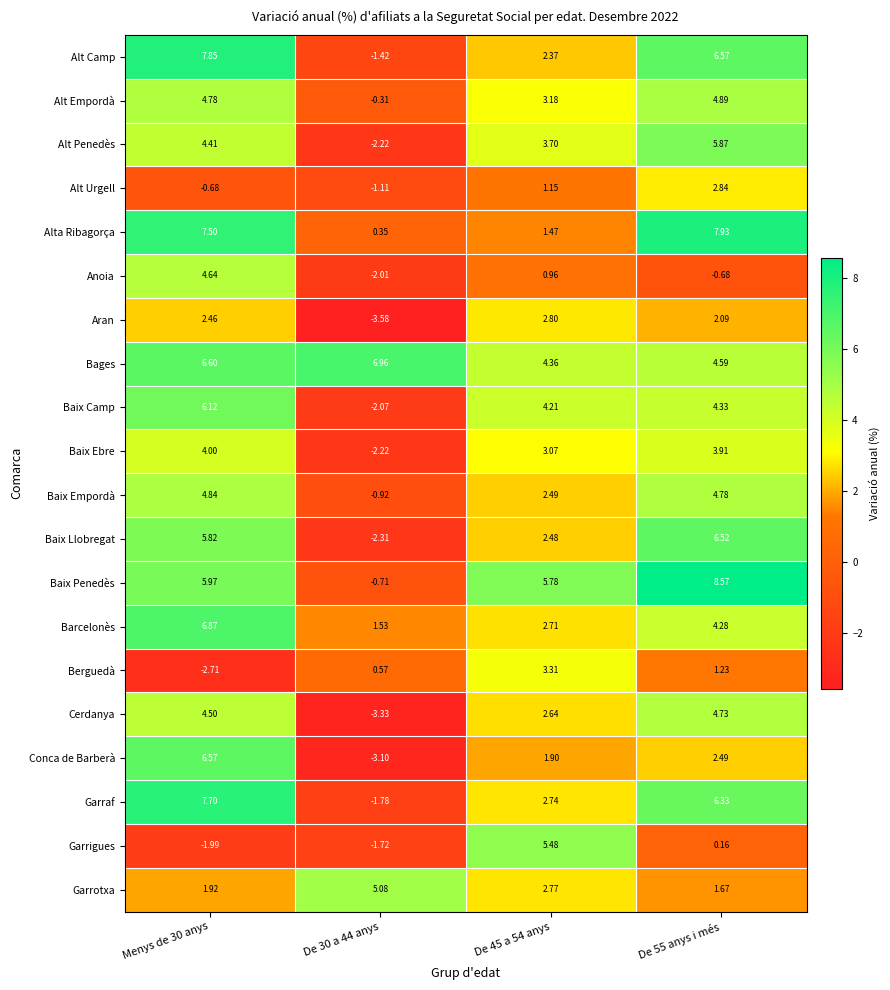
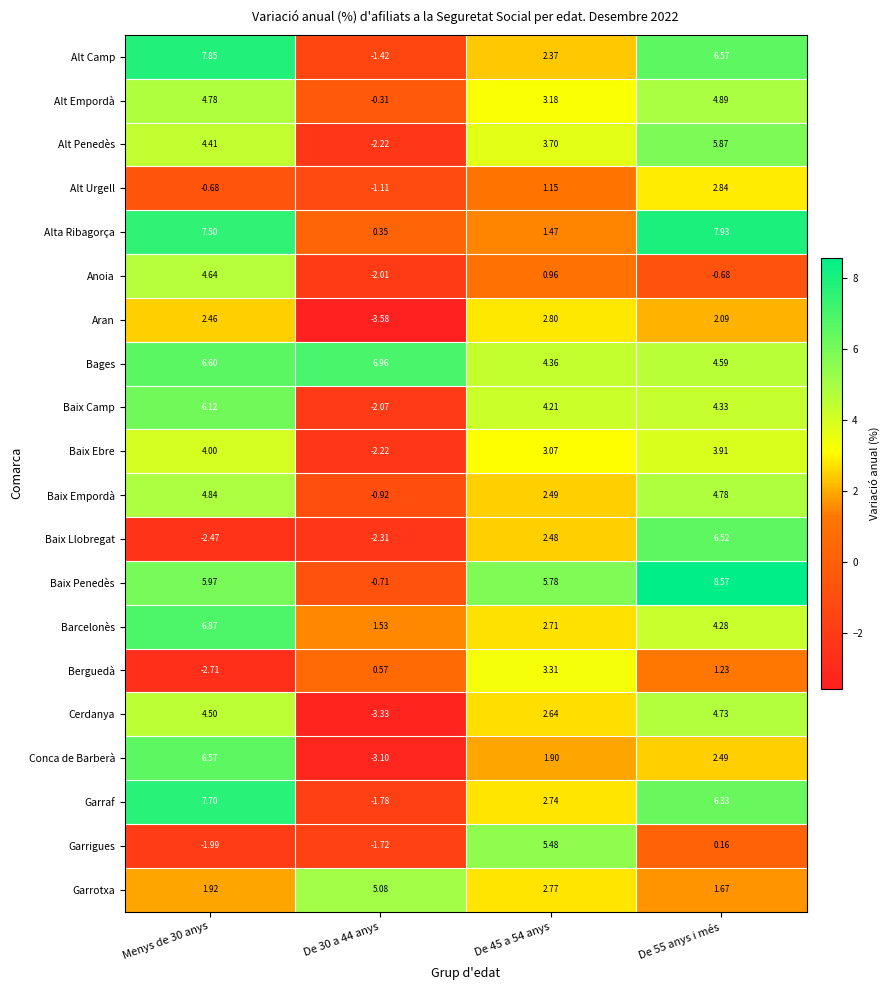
Baix Llobregat, Menys de 30 anys: 5.82 -> -2.47
